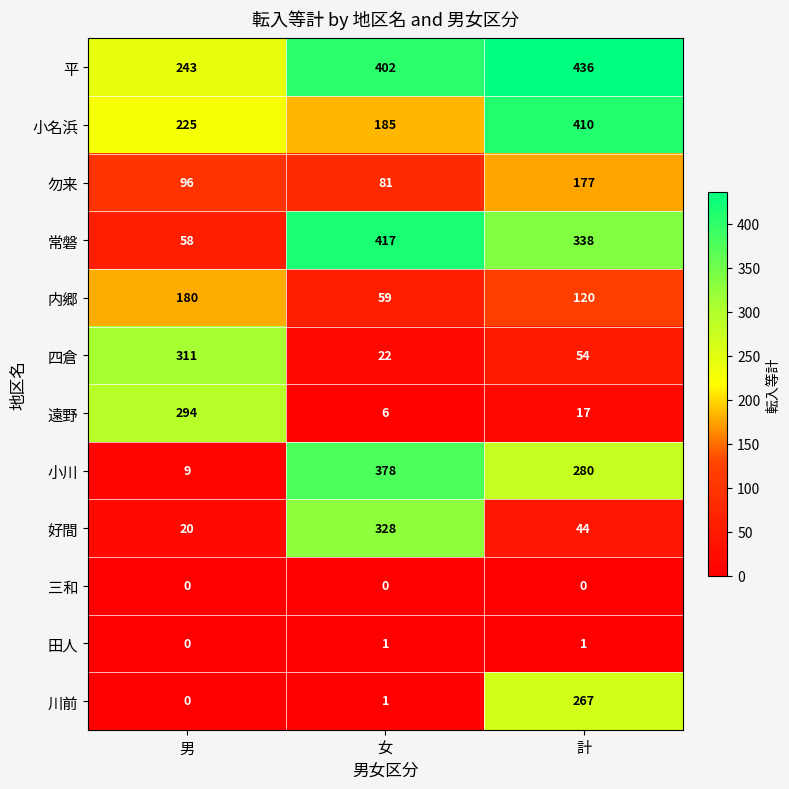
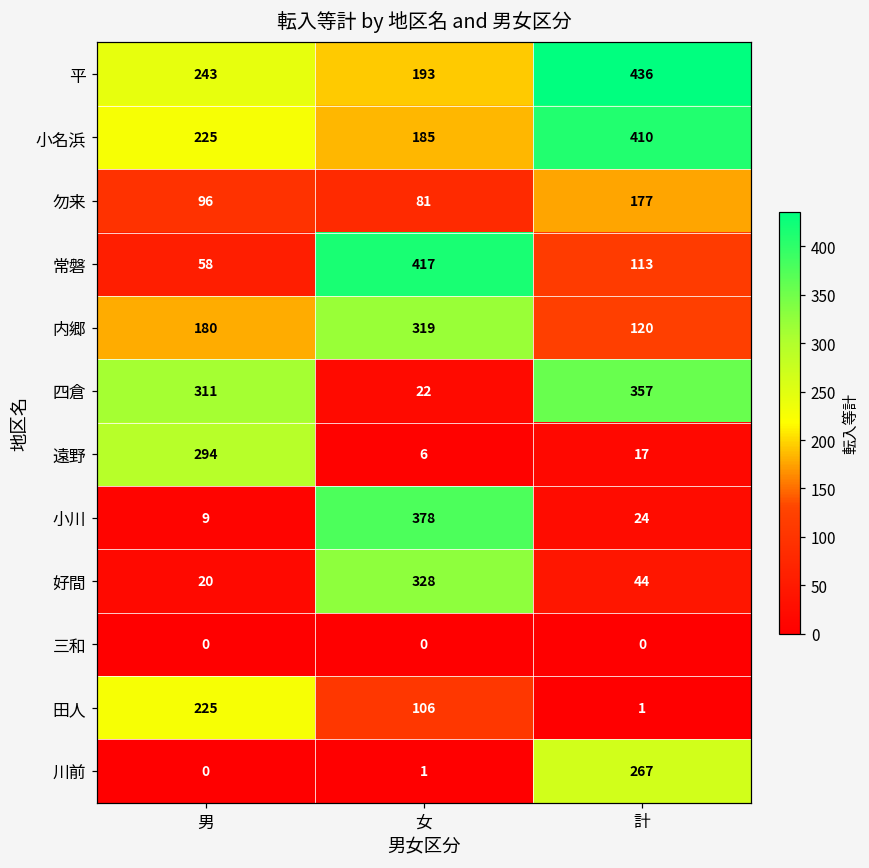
平, 女: 402 -> 193
常磐, 計: 338 -> 113
内郷, 女: 59 -> 319
四倉, 計: 54 -> 357
小川, 計: 280 -> 24
田人, 男: 0 -> 225
田人, 女: 1 -> 106
